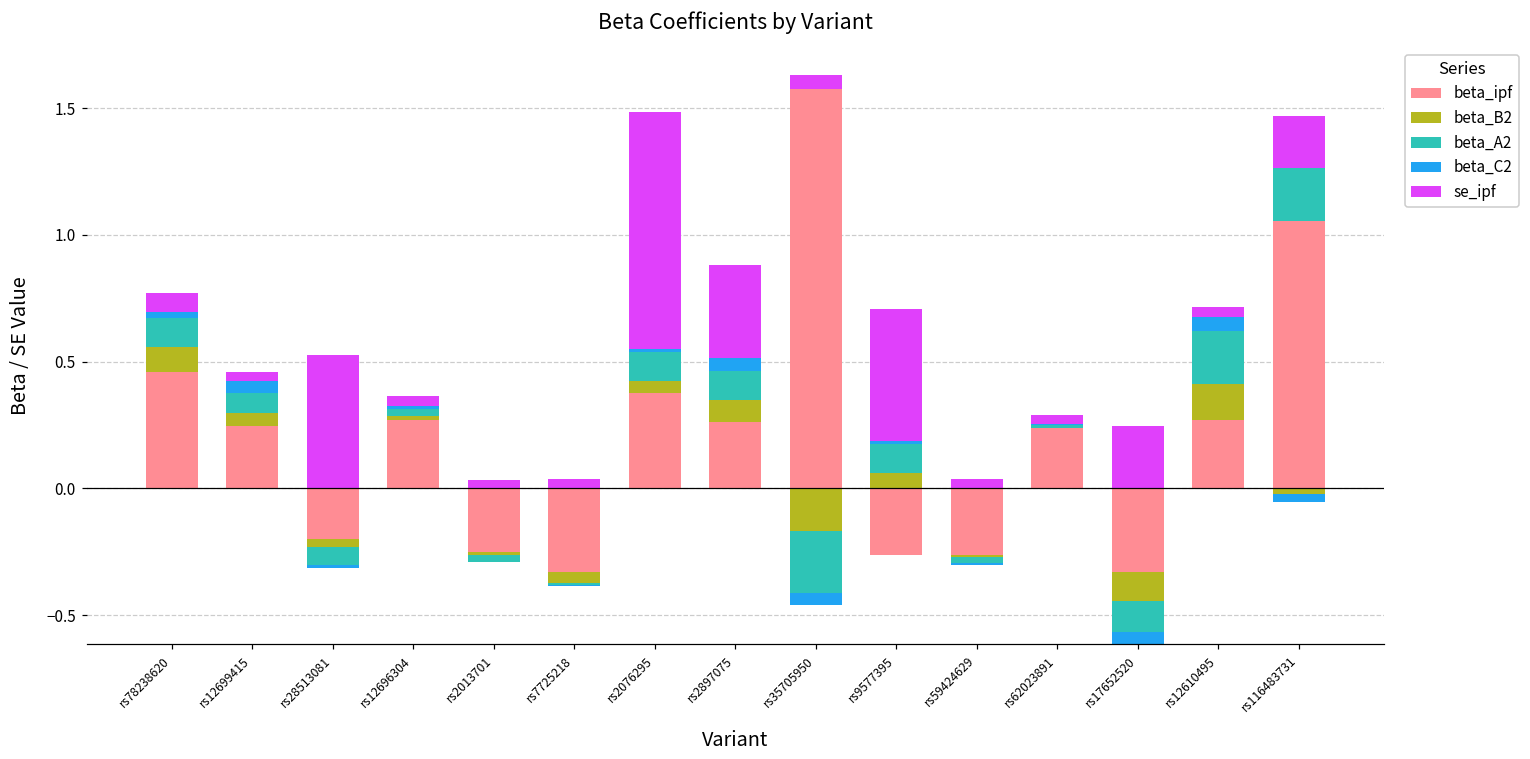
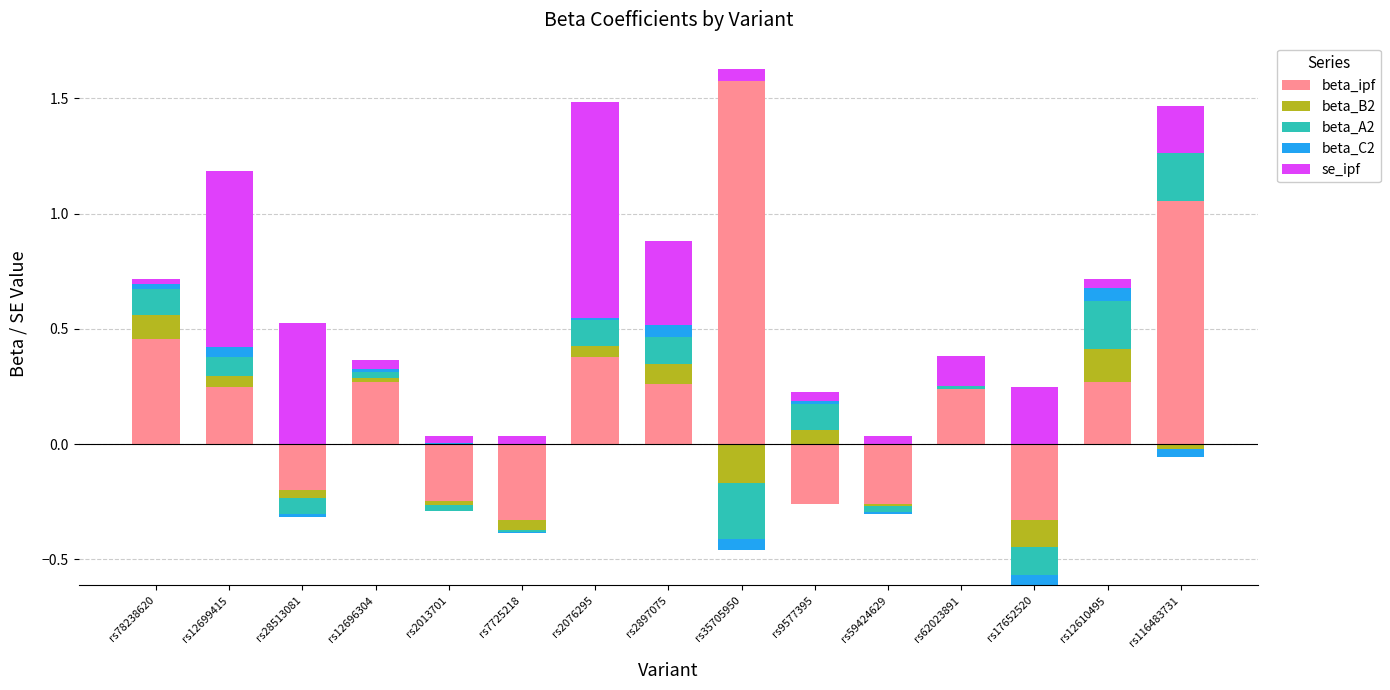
se_ipf, rs78238620: 0.07 -> 0.02
se_ipf, rs12699415: 0.04 -> 0.76
se_ipf, rs9577395: 0.52 -> 0.04
se_ipf, rs62023891: 0.04 -> 0.13
